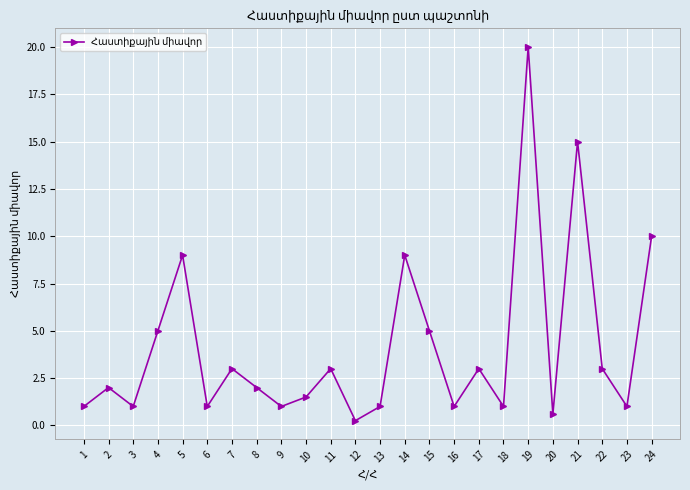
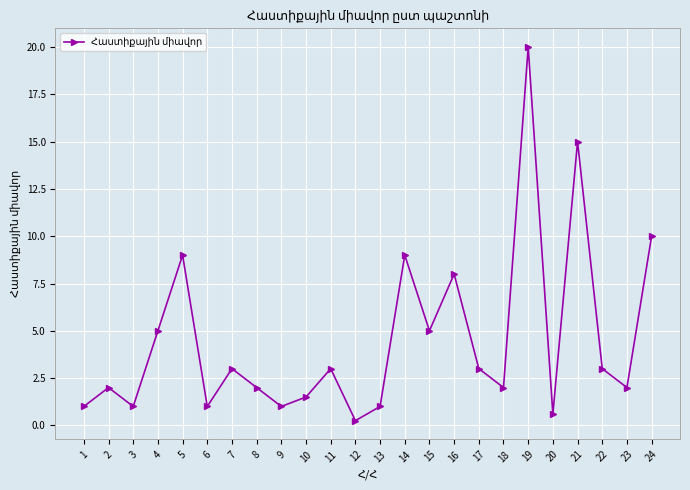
16: 1 -> 8
18: 1 -> 2
23: 1 -> 2
